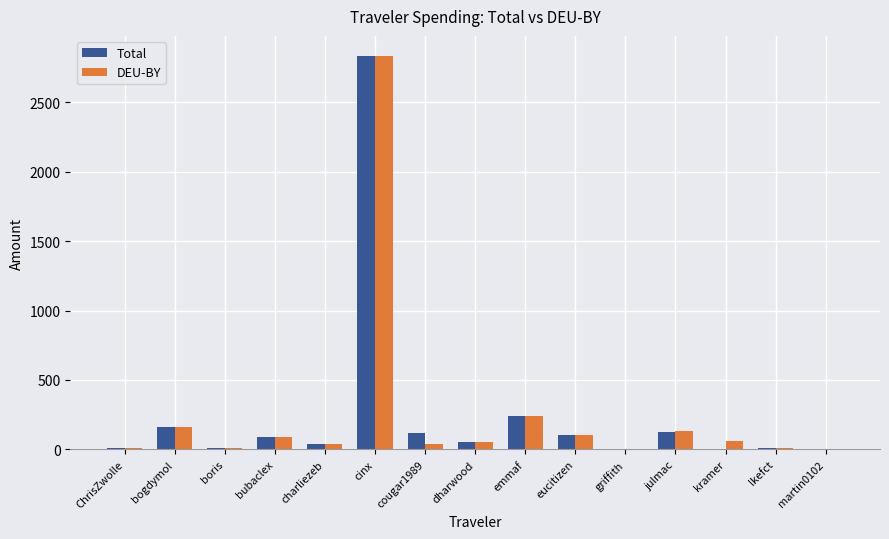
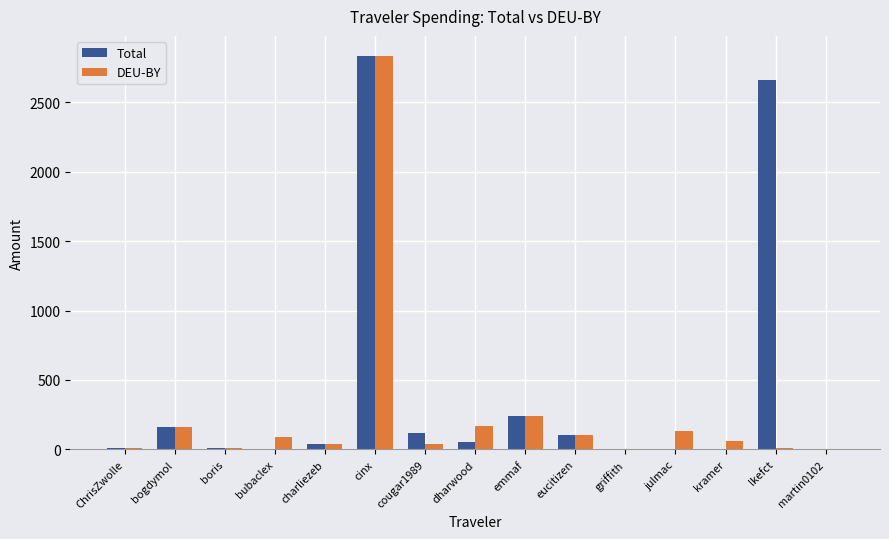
Total, bubaclex: 90 -> 0
DEU-BY, dharwood: 50 -> 170
Total, julmac: 120 -> 0
Total, lkefct: 10 -> 2660
